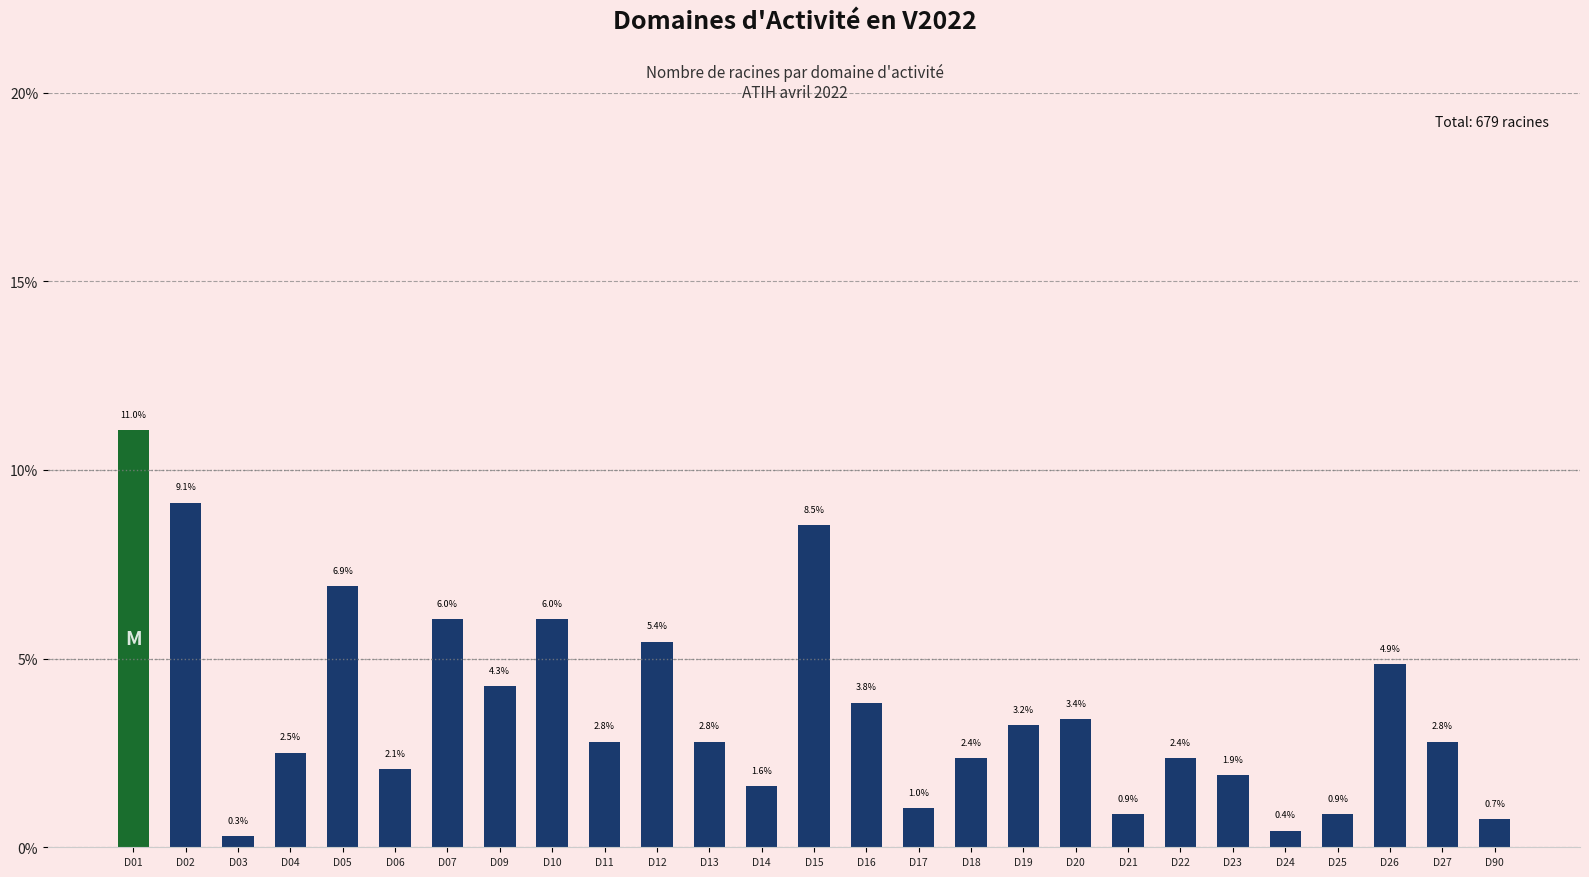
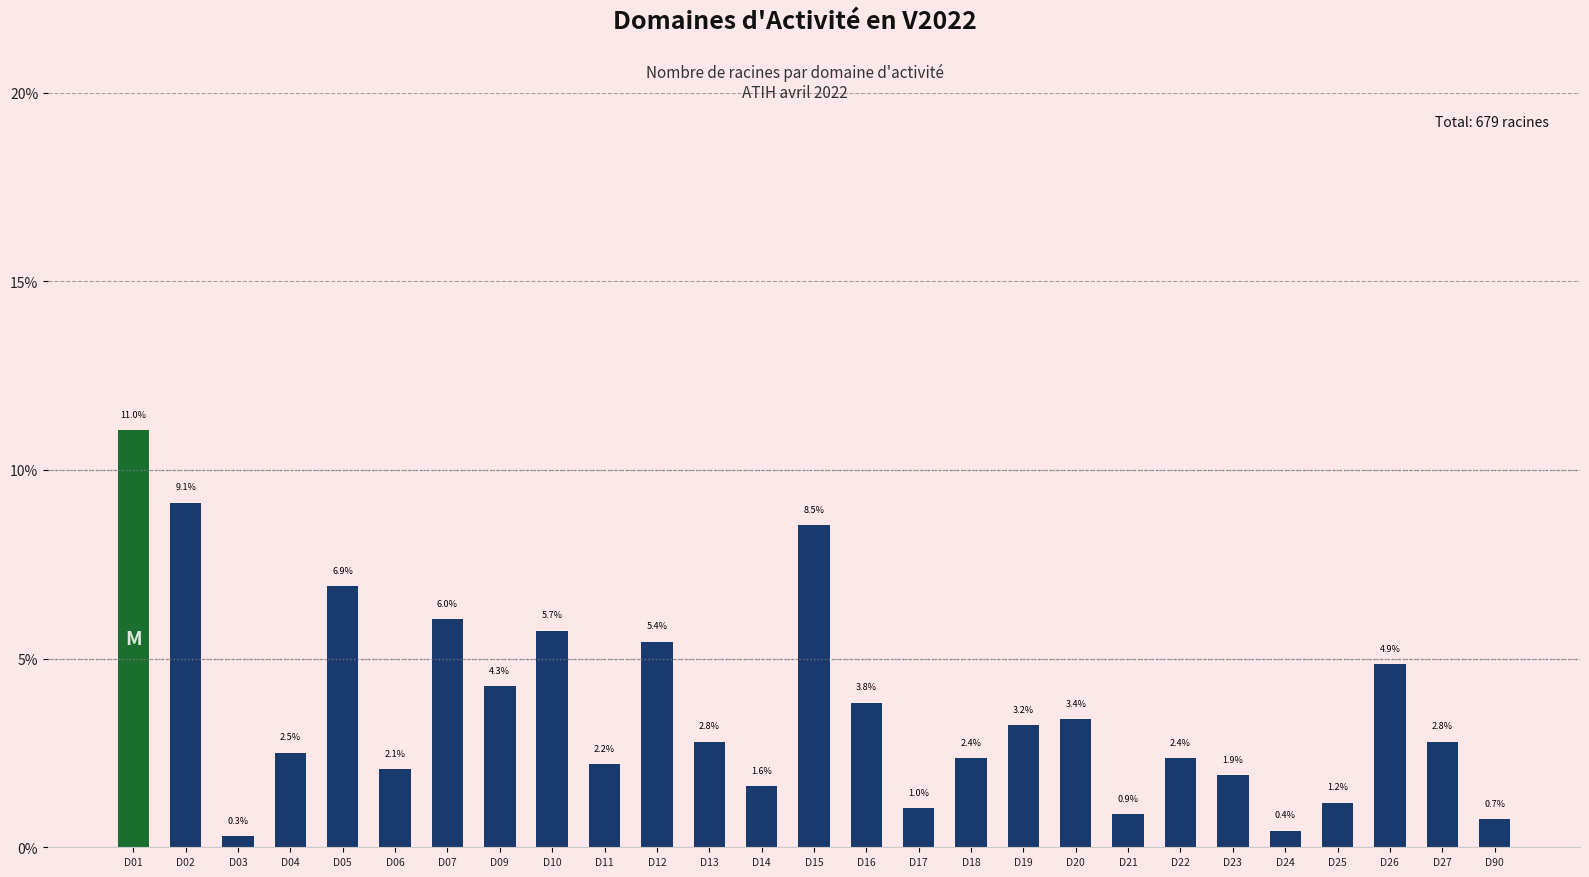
D10: 6.0% -> 5.7%
D11: 2.8% -> 2.2%
D25: 0.9% -> 1.2%
